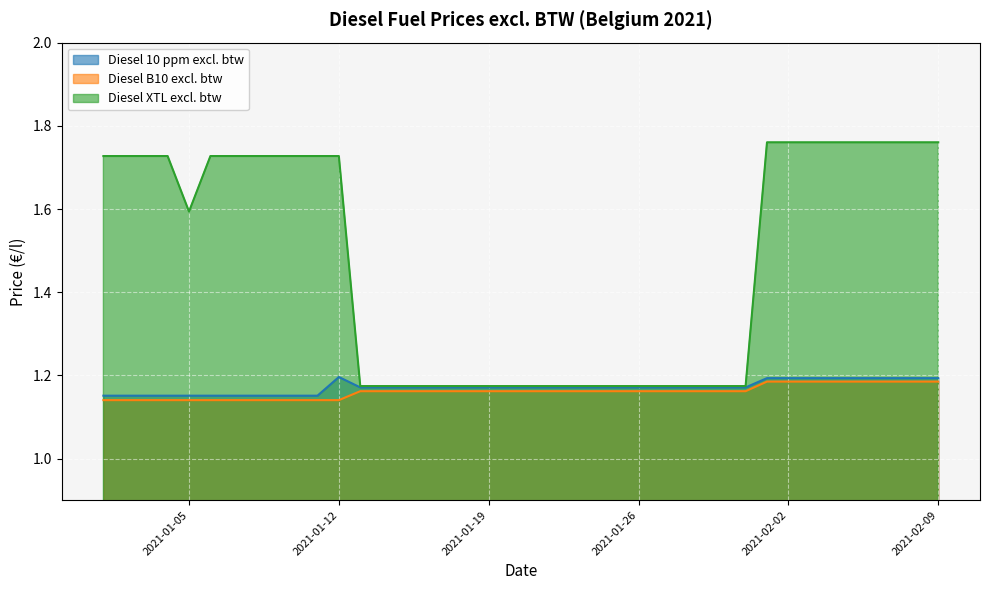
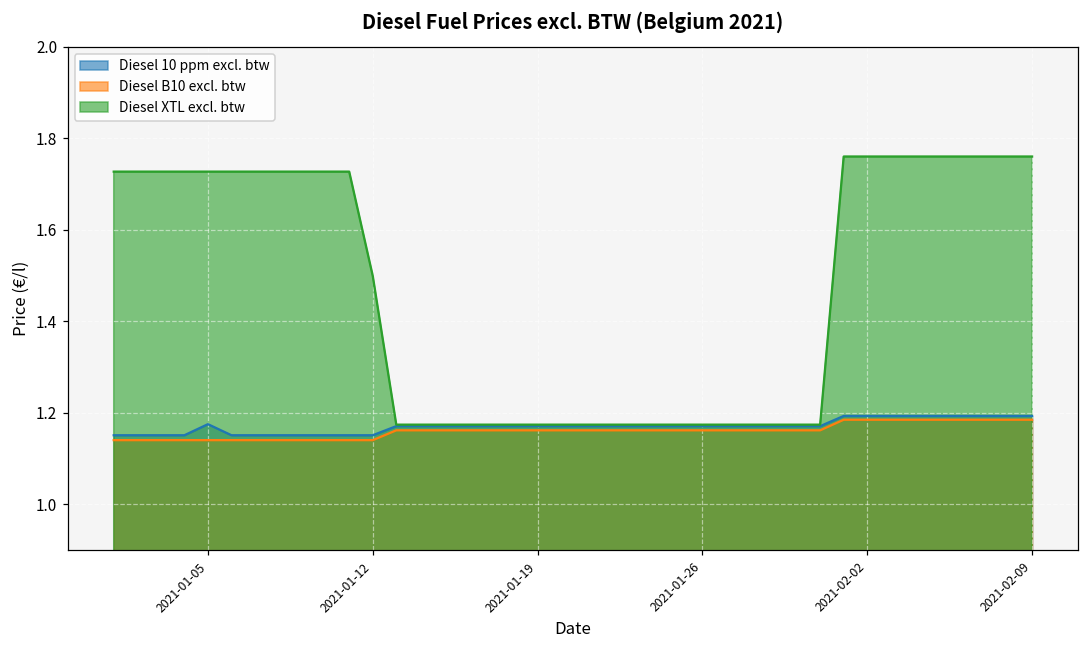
Diesel 10 ppm excl. btw, 2021-01-05: 1.15 -> 1.18
Diesel XTL excl. btw, 2021-01-05: 1.59 -> 1.73
Diesel 10 ppm excl. btw, 2021-01-12: 1.20 -> 1.15
Diesel XTL excl. btw, 2021-01-12: 1.73 -> 1.50
